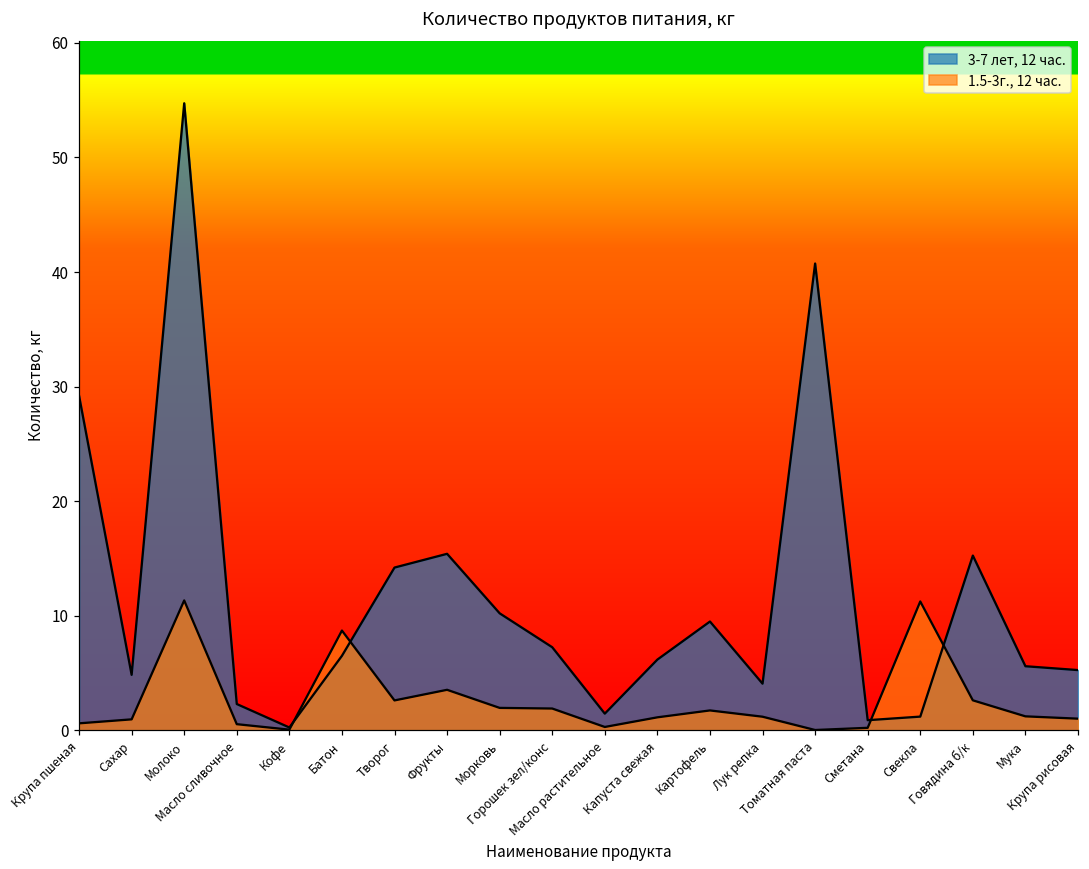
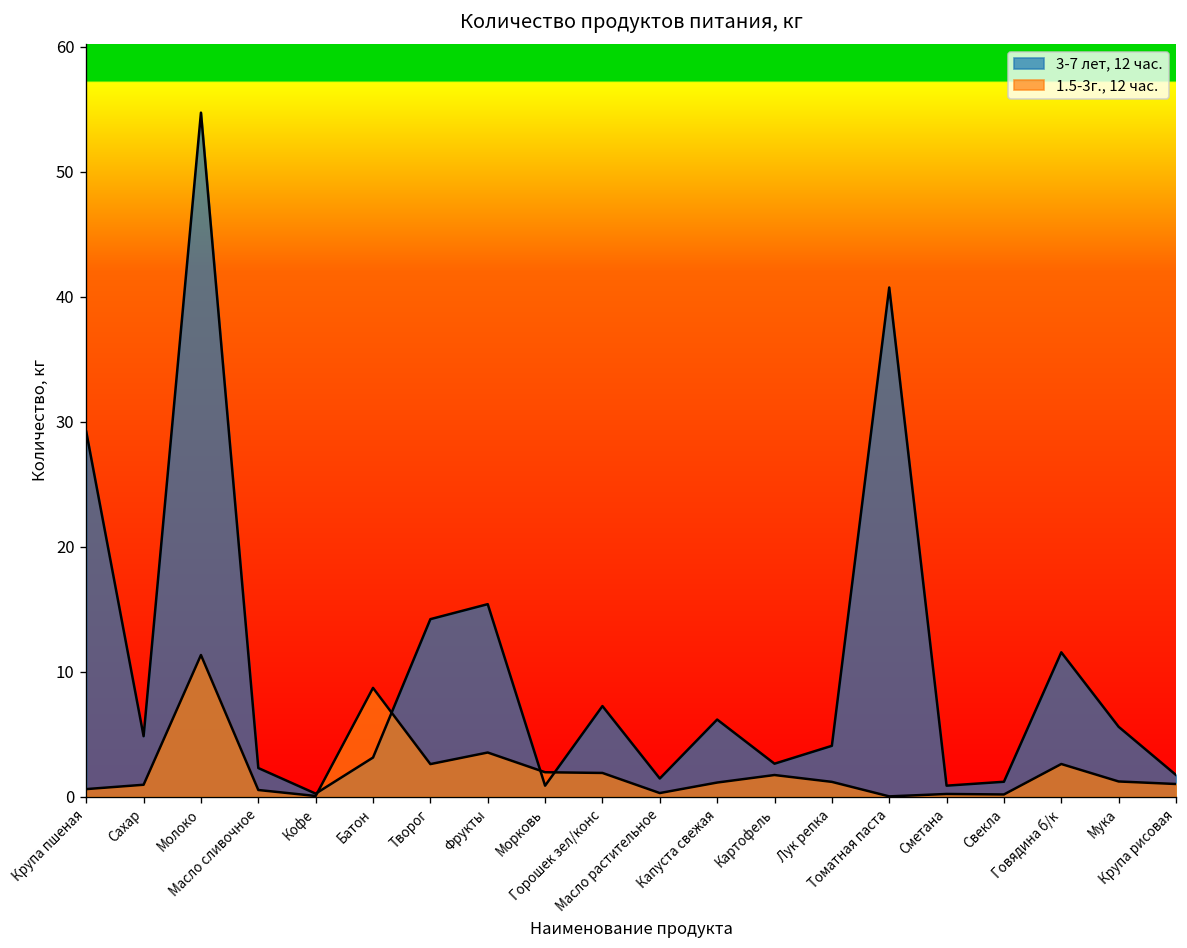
3-7 лет, 12 час., Батон: 6.5 -> 3.1
3-7 лет, 12 час., Морковь: 10.2 -> 0.9
3-7 лет, 12 час., Картофель: 9.5 -> 2.6
1.5-3г., 12 час., Свекла: 11.2 -> 0.2
3-7 лет, 12 час., Говядина б/к: 15.2 -> 11.5
3-7 лет, 12 час., Крупа рисовая: 5.3 -> 1.7
